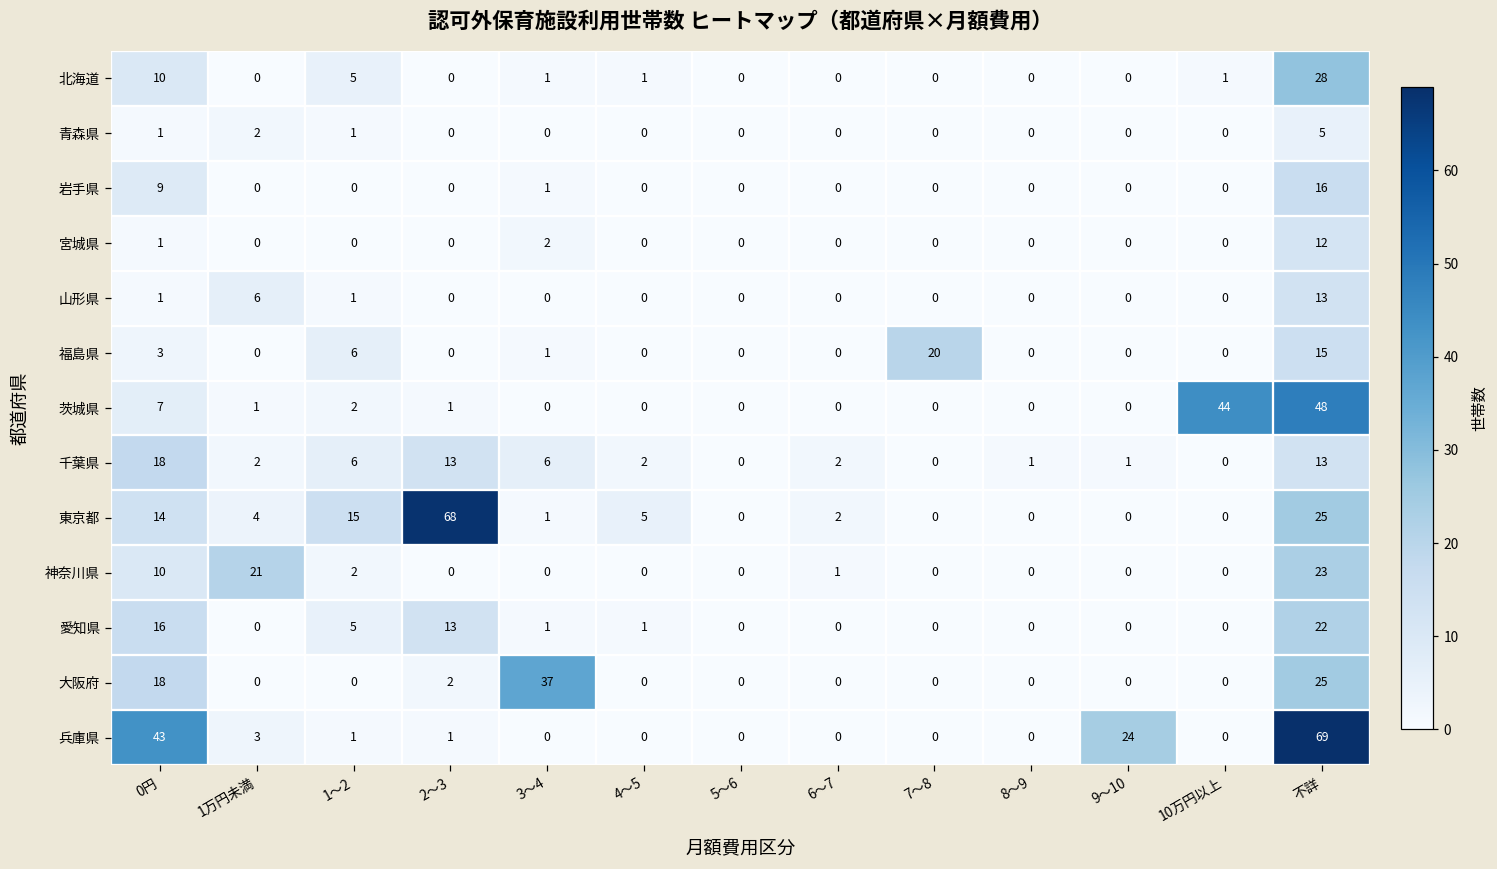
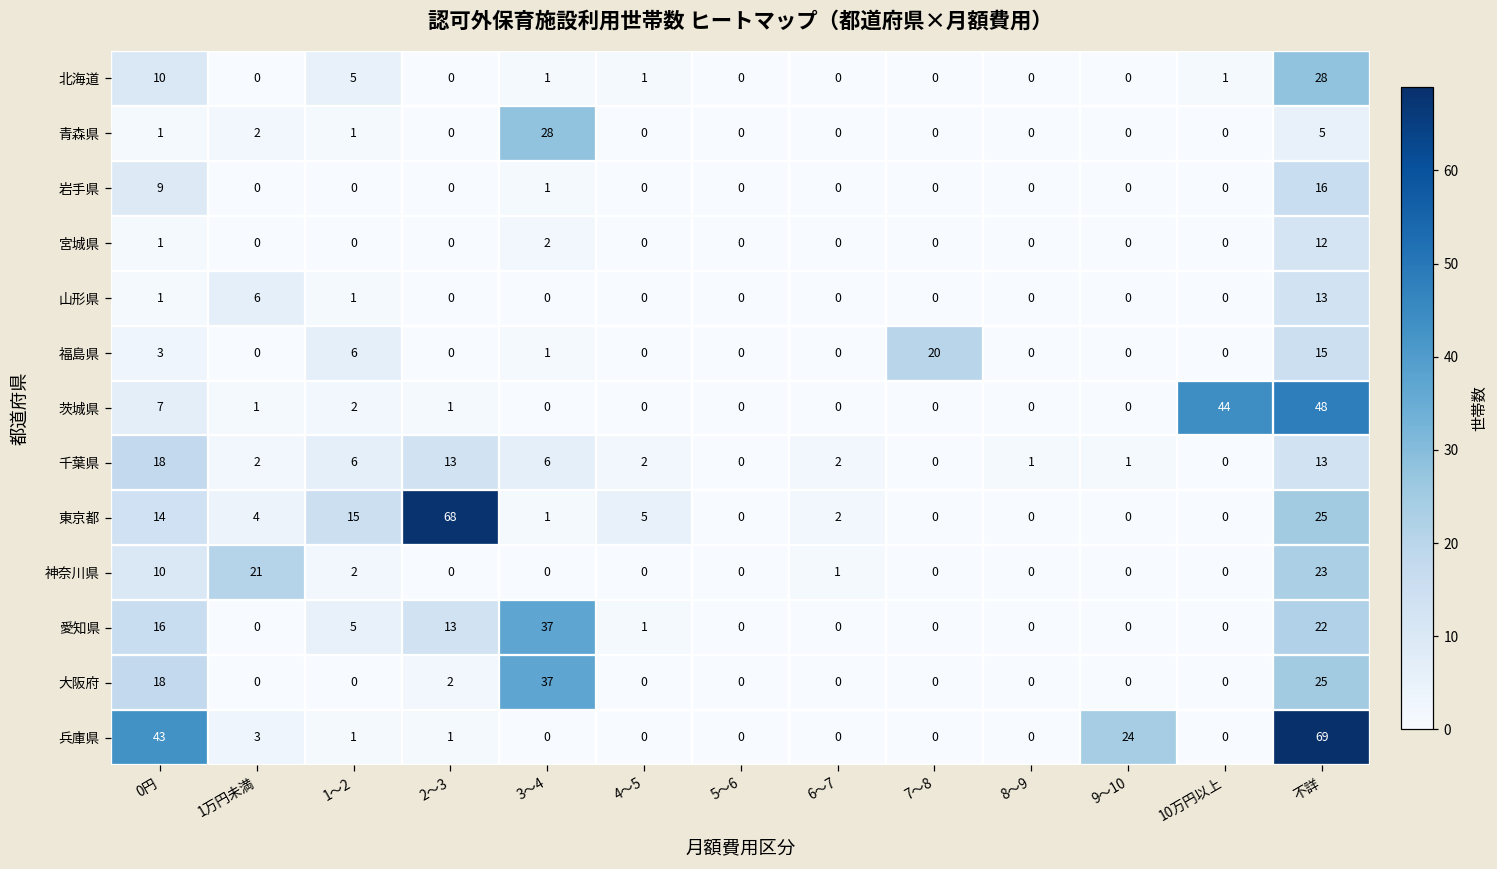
青森県, 3～4: 0 -> 28
愛知県, 3～4: 1 -> 37
